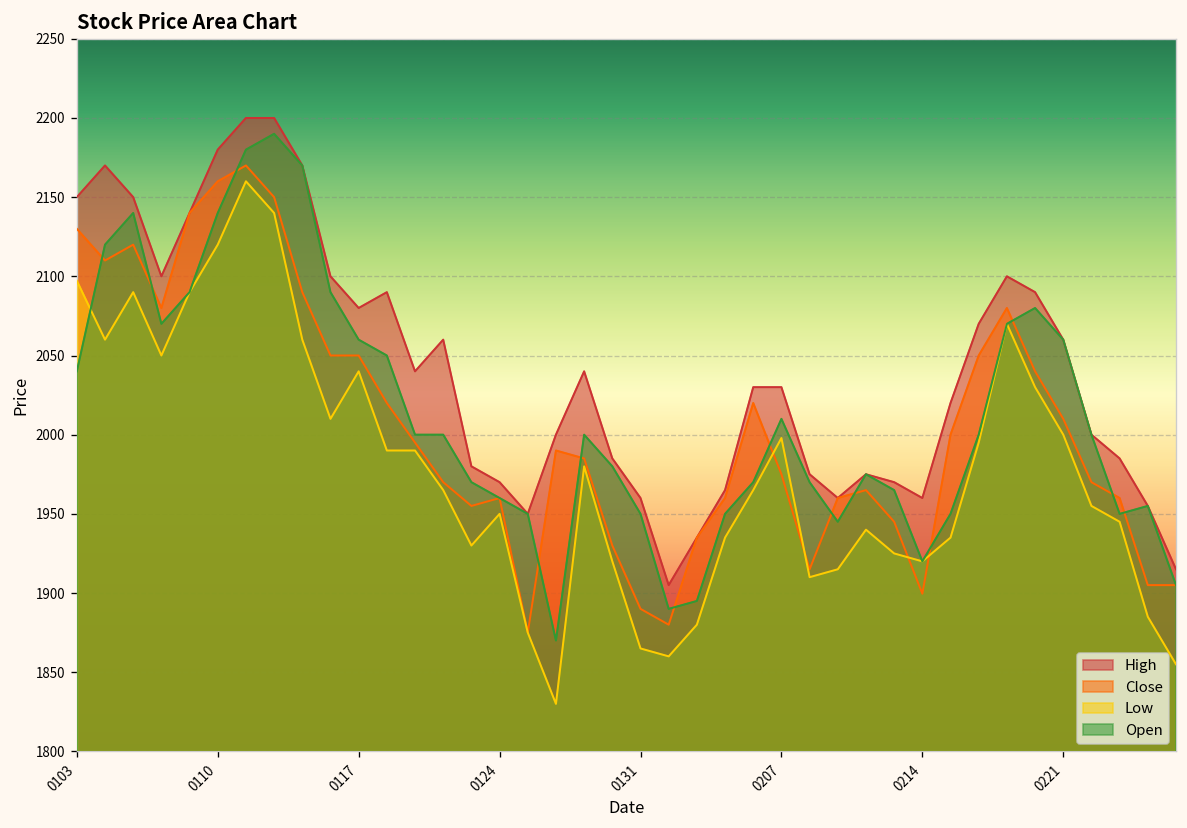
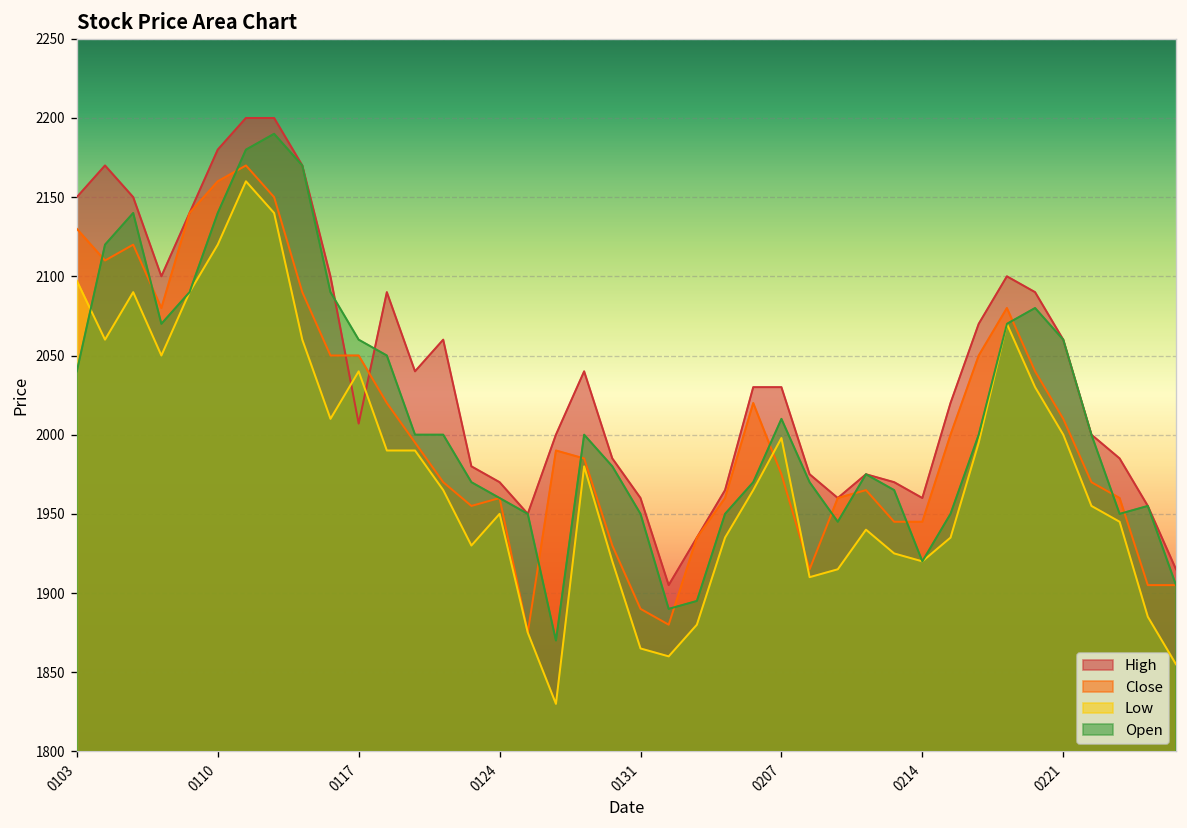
High, 0117: 2080 -> 2007
Close, 0214: 1900 -> 1945
